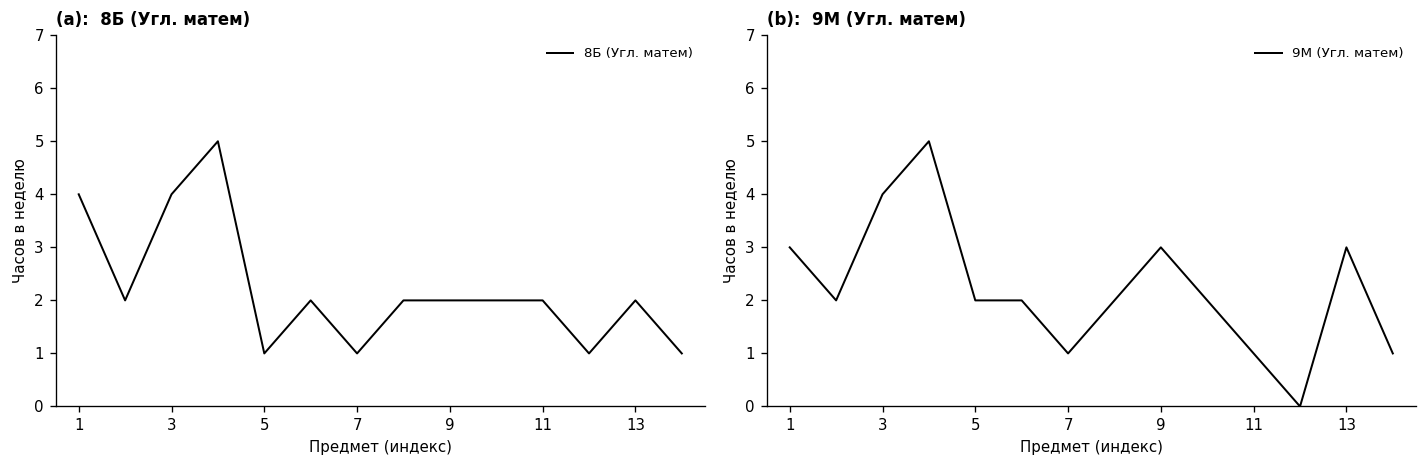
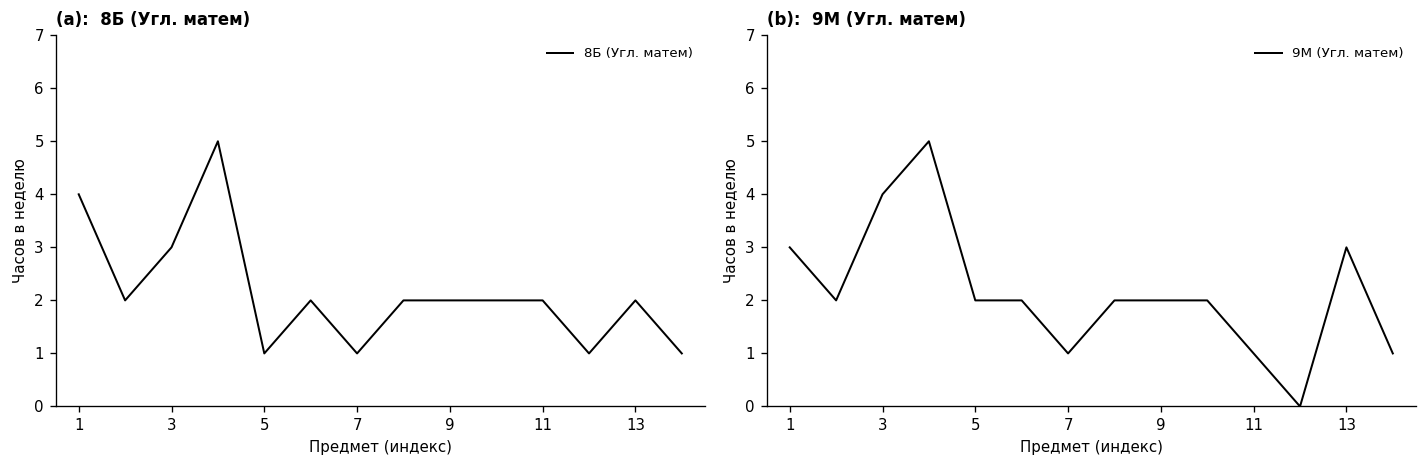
(a): 8Б (Угл. матем), 3: 4 -> 3
(b): 9М (Угл. матем), 9: 3 -> 2
